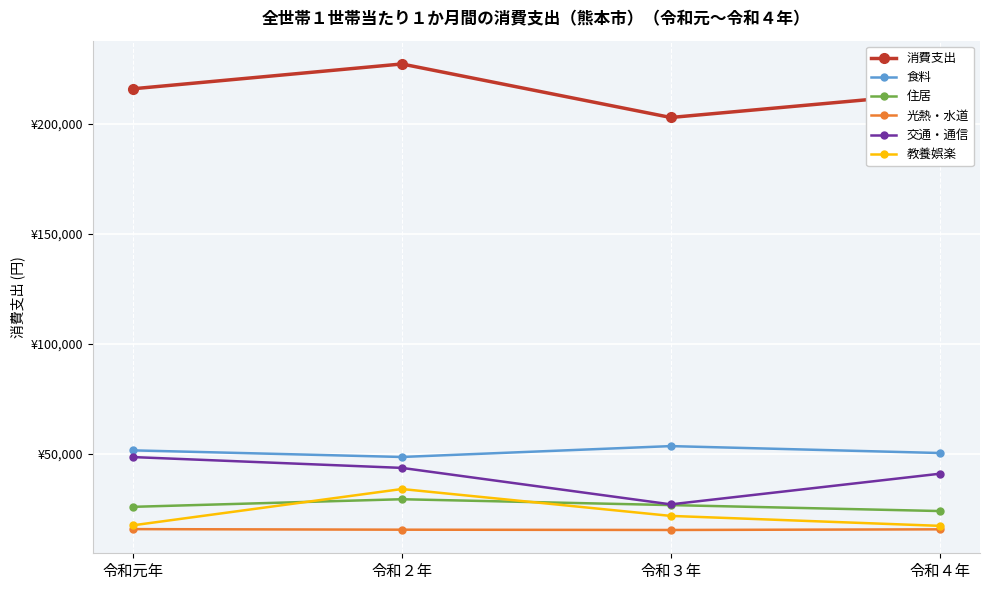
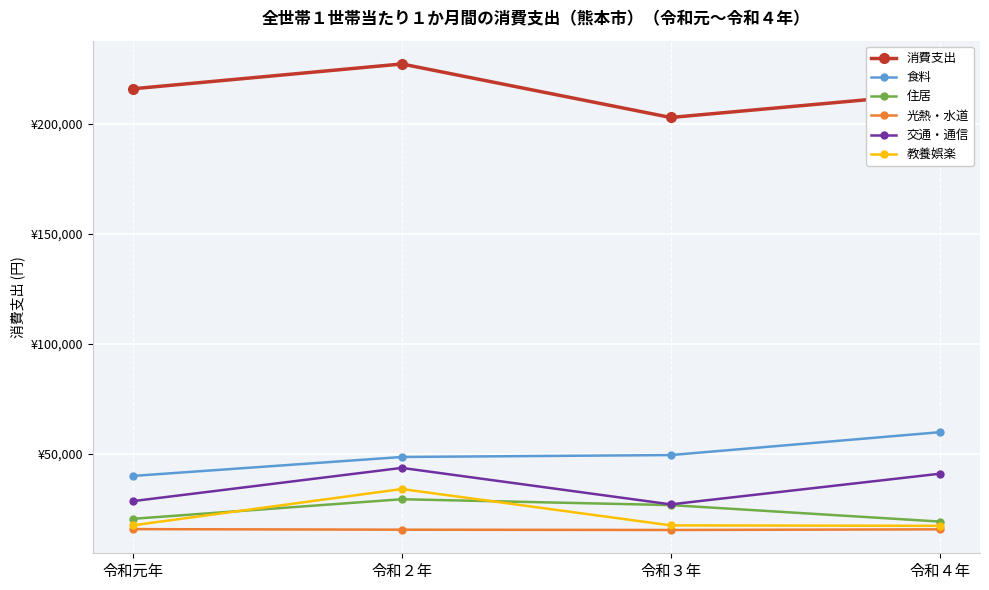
食料, 令和元年: ¥52,000 -> ¥40,000
住居, 令和元年: ¥26,000 -> ¥20,000
交通・通信, 令和元年: ¥48,000 -> ¥28,000
食料, 令和３年: ¥53,000 -> ¥49,000
教養娯楽, 令和３年: ¥22,000 -> ¥17,000
食料, 令和４年: ¥50,000 -> ¥60,000
住居, 令和４年: ¥24,000 -> ¥19,000
